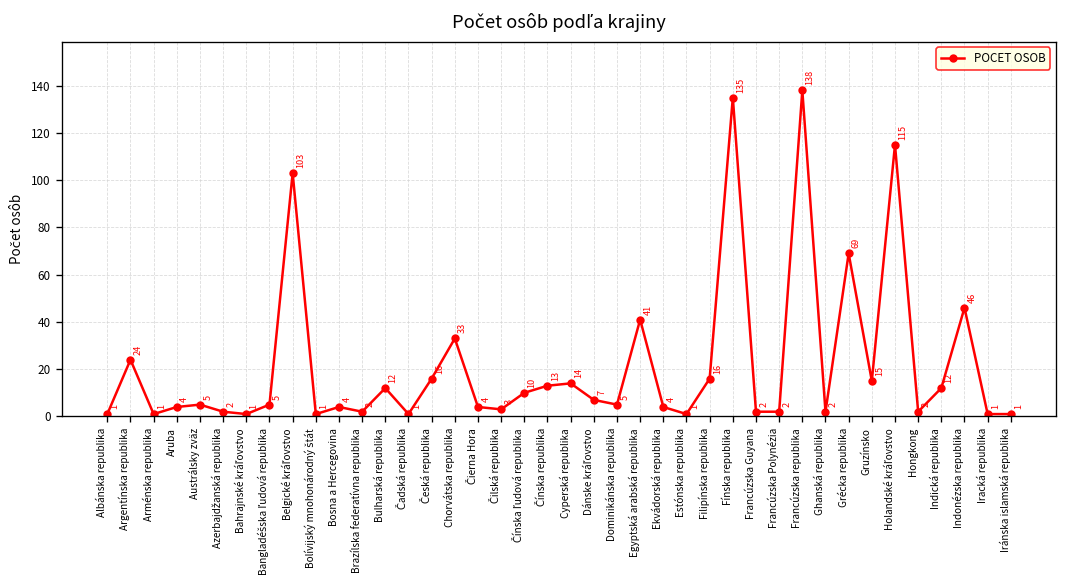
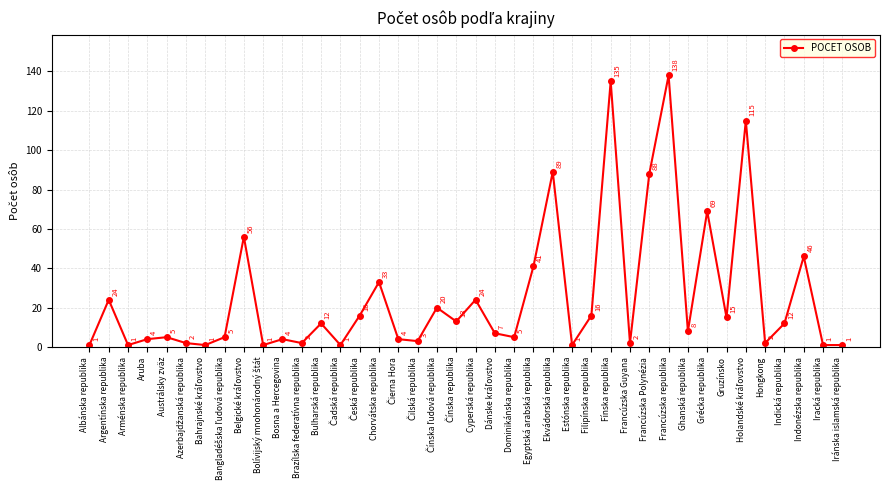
Belgické kráľovstvo: 103 -> 56
Čínska ľudová republika: 10 -> 20
Cyperská republika: 14 -> 24
Ekvádorská republika: 4 -> 89
Francúzska Polynézia: 2 -> 88
Ghanská republika: 2 -> 8
